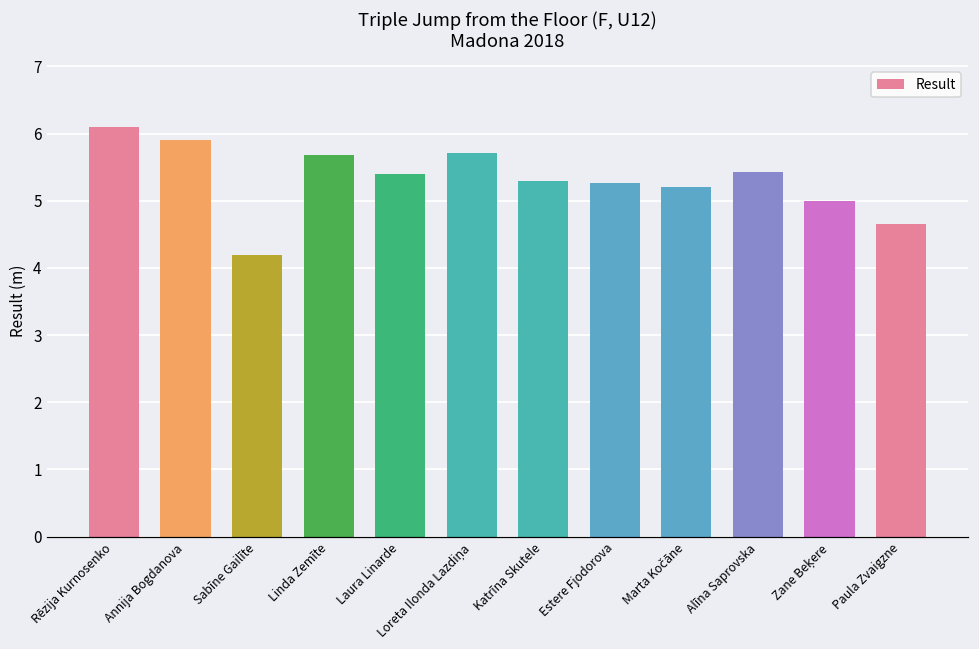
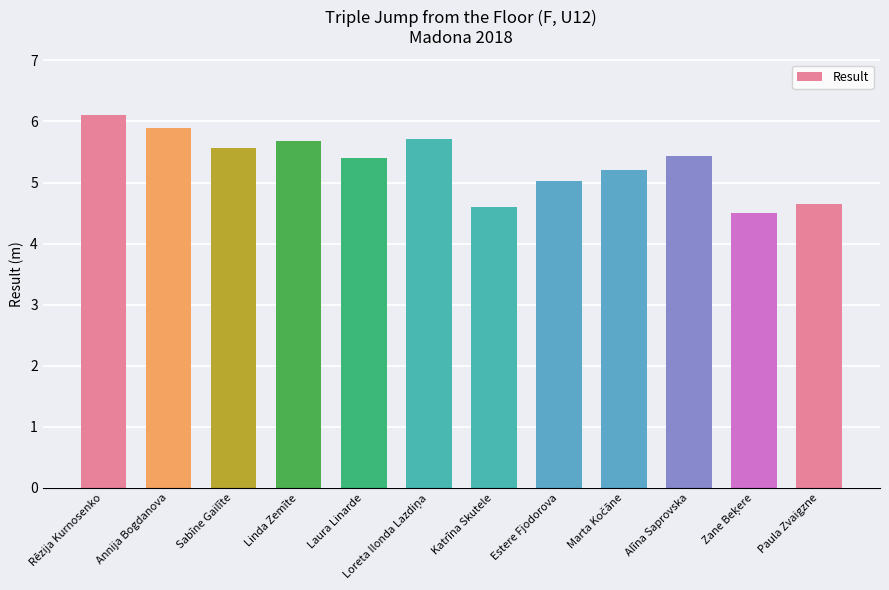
Sabīne Gailīte: 4.2 -> 5.6
Katrīna Skutele: 5.3 -> 4.6
Estere Fjodorova: 5.3 -> 5.0
Zane Beķere: 5.0 -> 4.5
